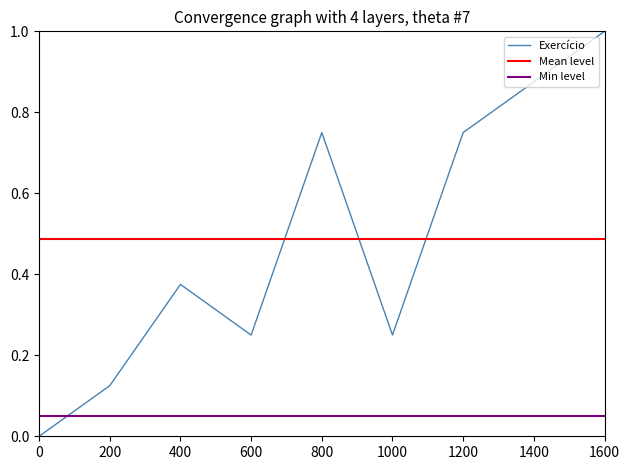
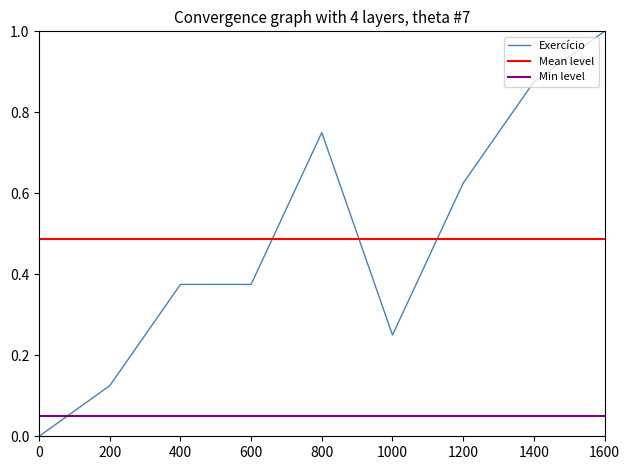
600: 0.25 -> 0.38
1200: 0.75 -> 0.63
